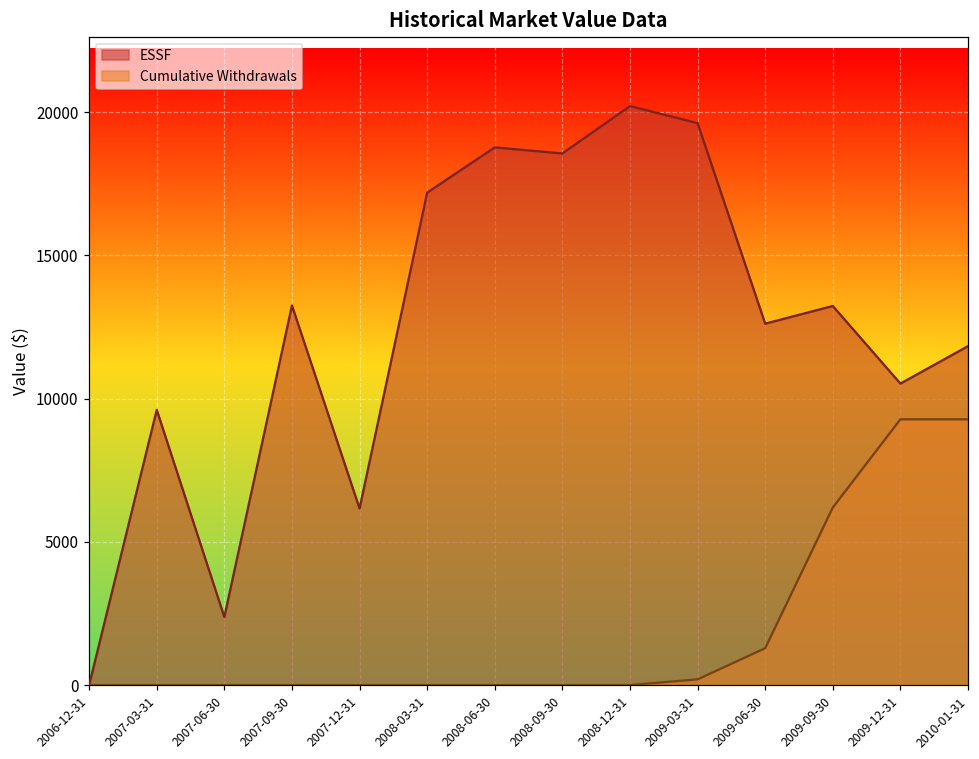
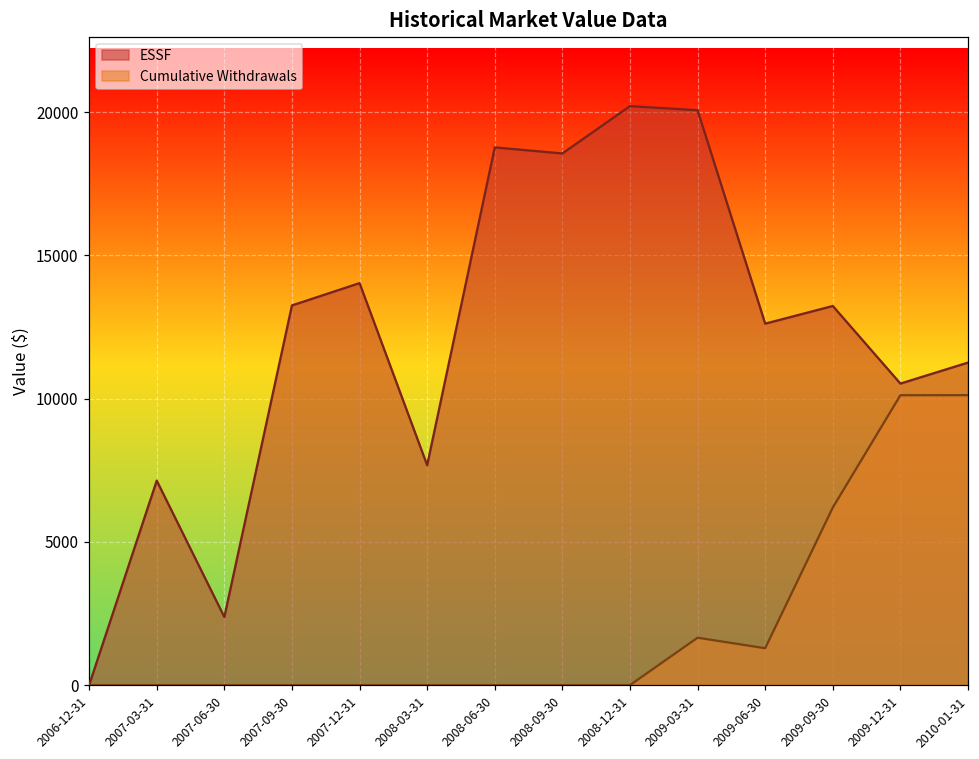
ESSF, 2007-03-31: 9600 -> 7100
ESSF, 2007-12-31: 6200 -> 14000
ESSF, 2008-03-31: 17200 -> 7700
ESSF, 2009-03-31: 19600 -> 20100
Cumulative Withdrawals, 2009-03-31: 200 -> 1700
Cumulative Withdrawals, 2009-12-31: 9300 -> 10100
ESSF, 2010-01-31: 11800 -> 11300
Cumulative Withdrawals, 2010-01-31: 9300 -> 10100
